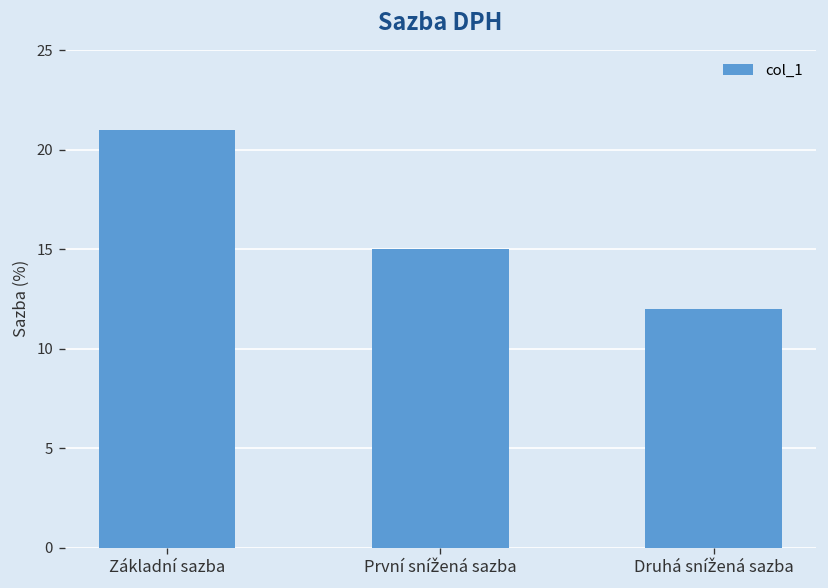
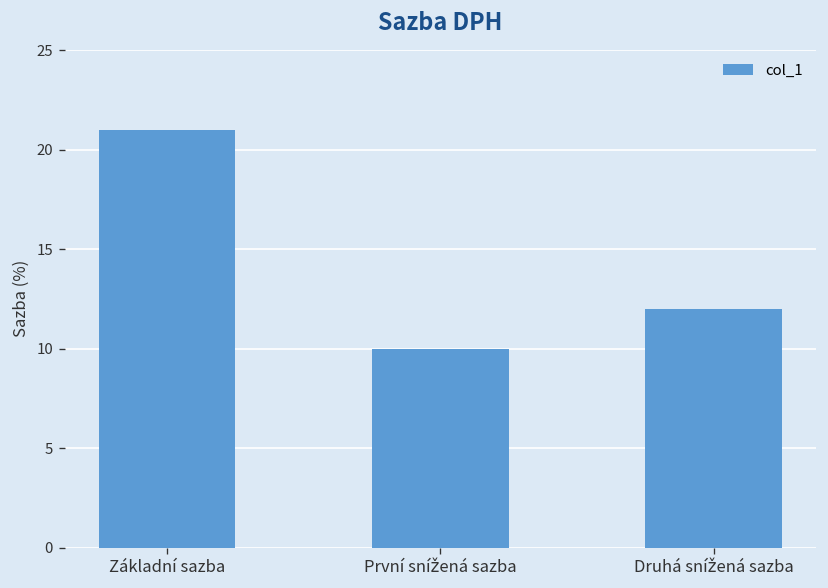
První snížená sazba: 15 -> 10
